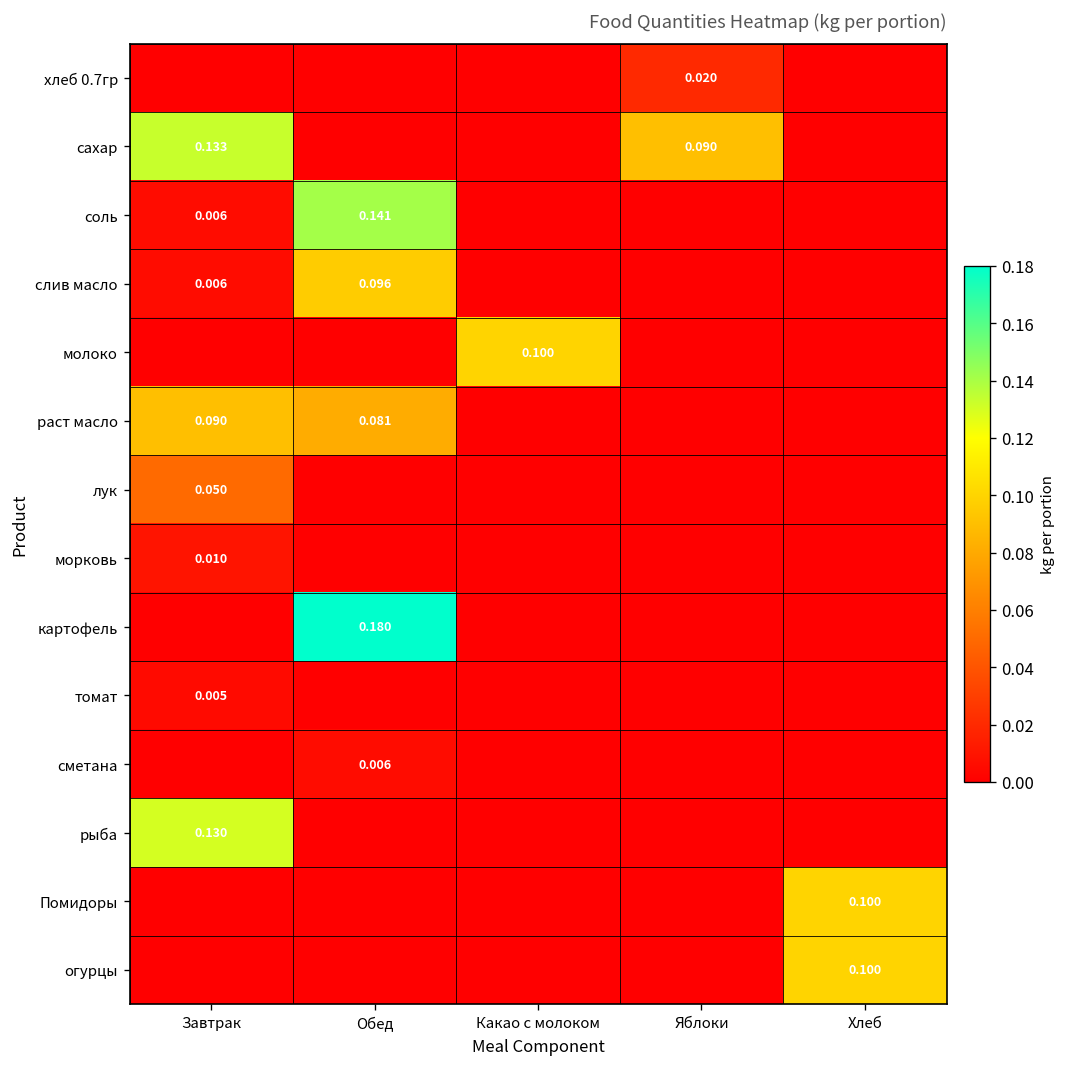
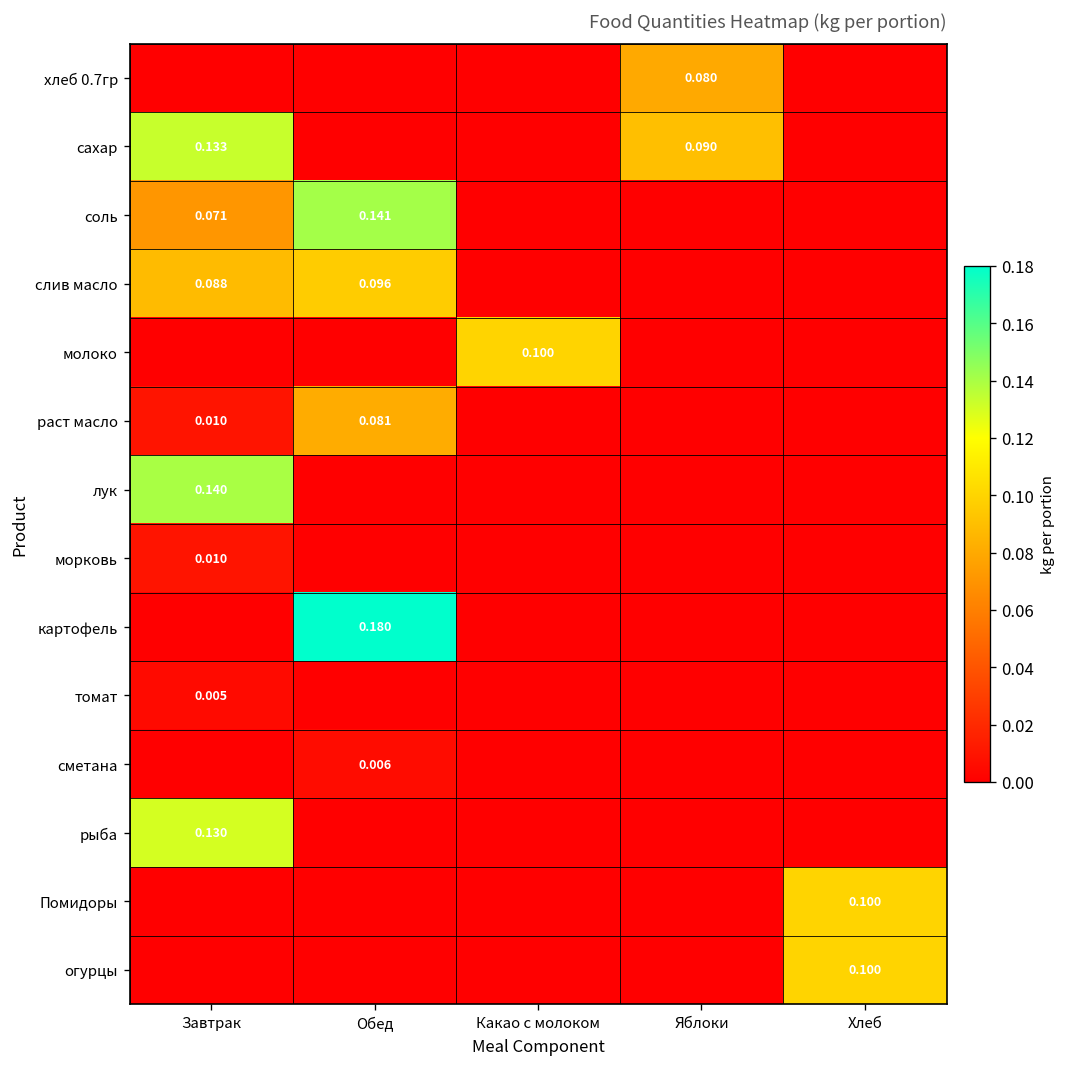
хлеб 0.7гр, Яблоки: 0.020 -> 0.080
соль, Завтрак: 0.006 -> 0.071
слив масло, Завтрак: 0.006 -> 0.088
раст масло, Завтрак: 0.090 -> 0.010
лук, Завтрак: 0.050 -> 0.140
